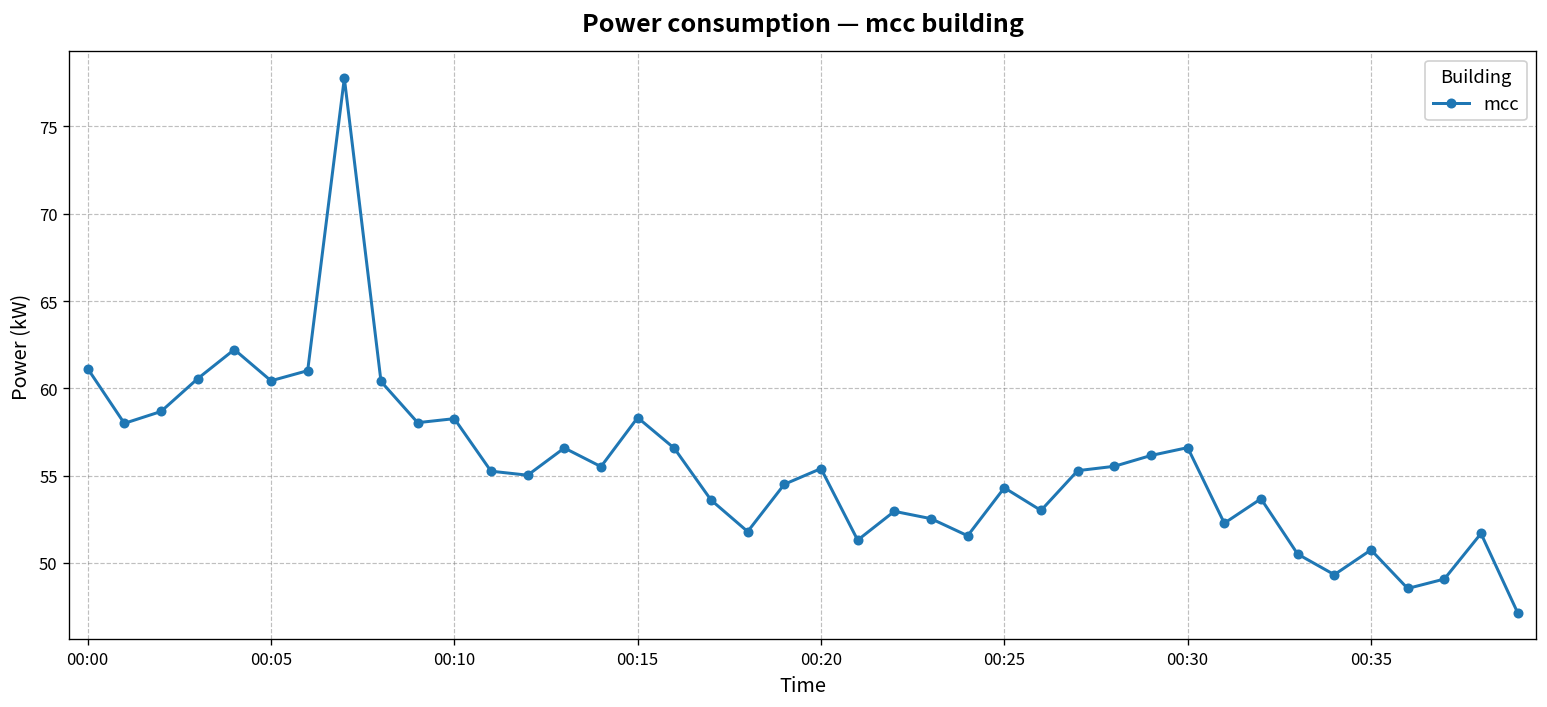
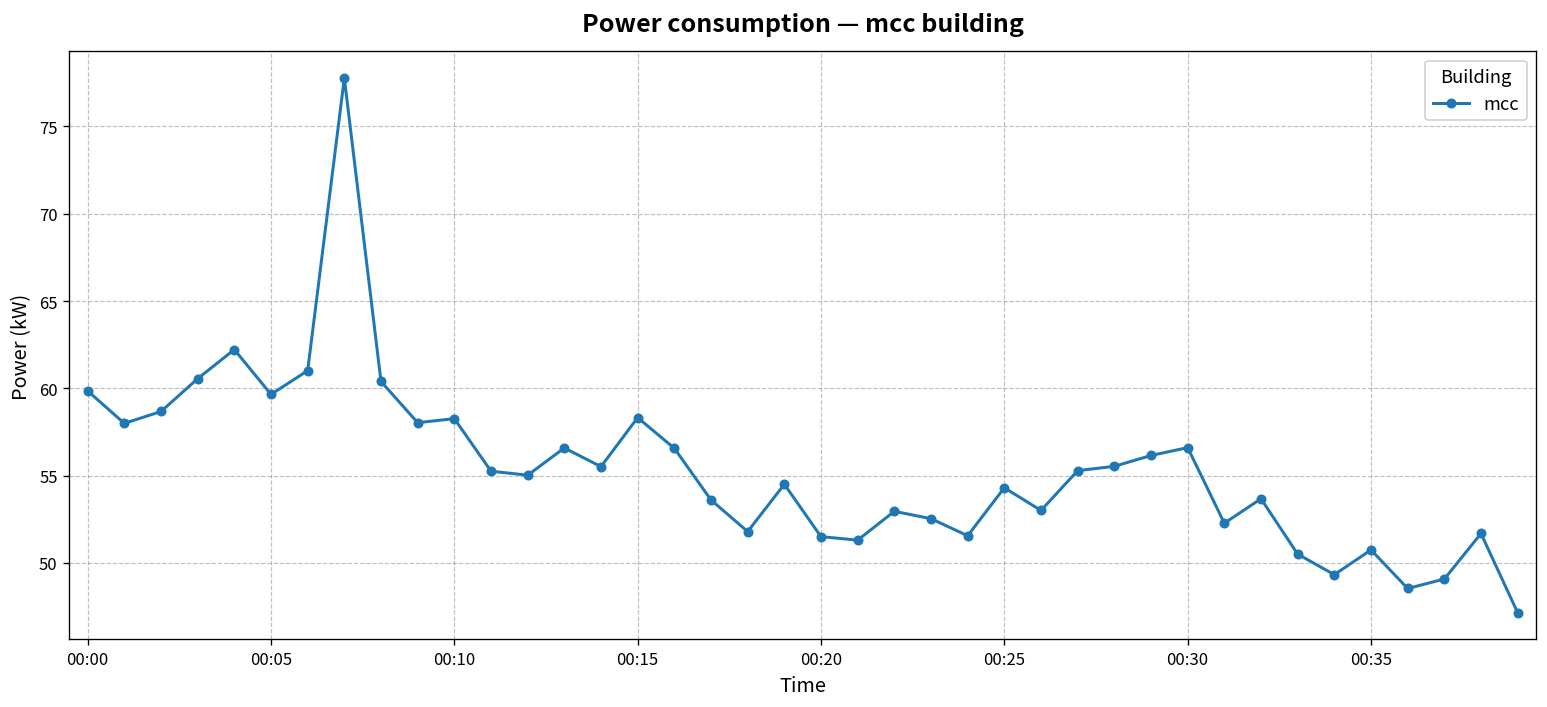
00:00: 61.1 -> 59.9
00:05: 60.4 -> 59.7
00:20: 55.4 -> 51.5
